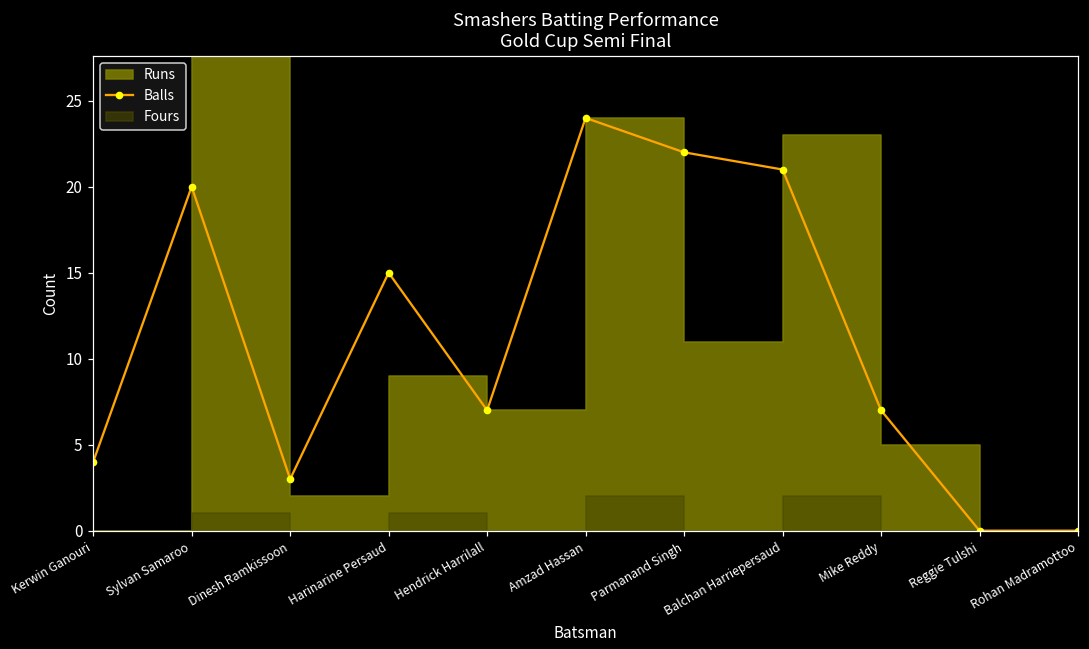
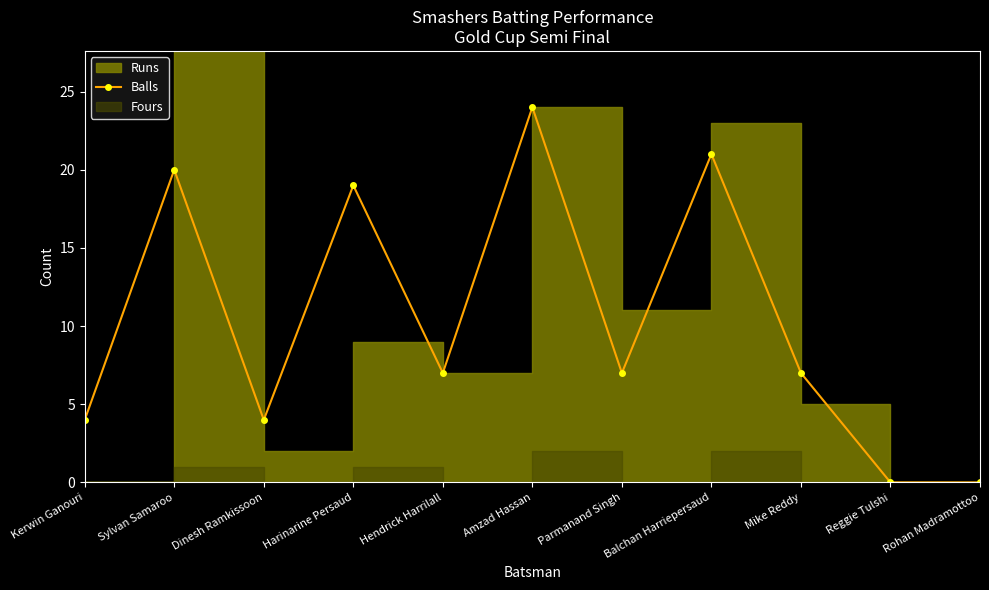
Balls, Dinesh Ramkissoon: 3 -> 4
Balls, Harinarine Persaud: 15 -> 19
Balls, Parmanand Singh: 22 -> 7
